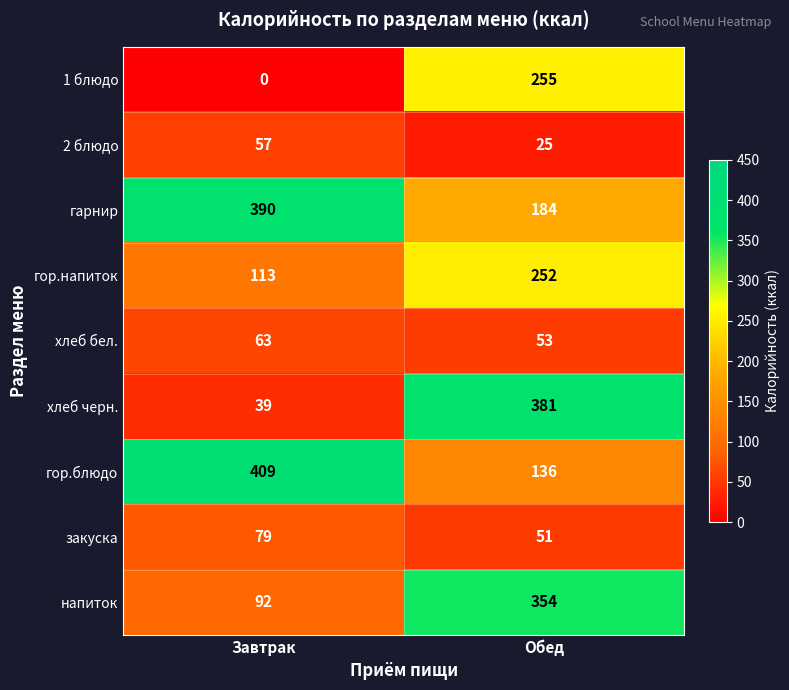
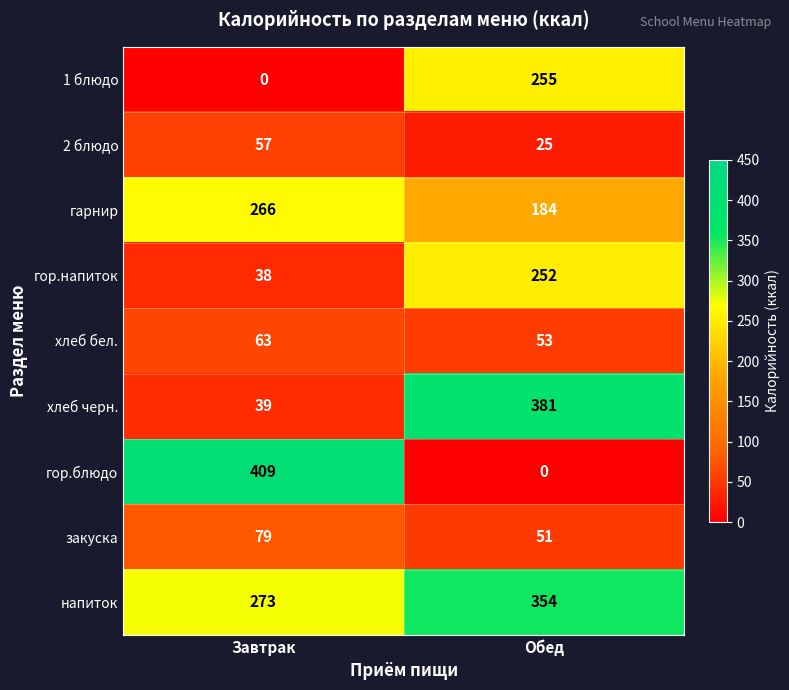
гарнир, Завтрак: 390 -> 266
гор.напиток, Завтрак: 113 -> 38
гор.блюдо, Обед: 136 -> 0
напиток, Завтрак: 92 -> 273
